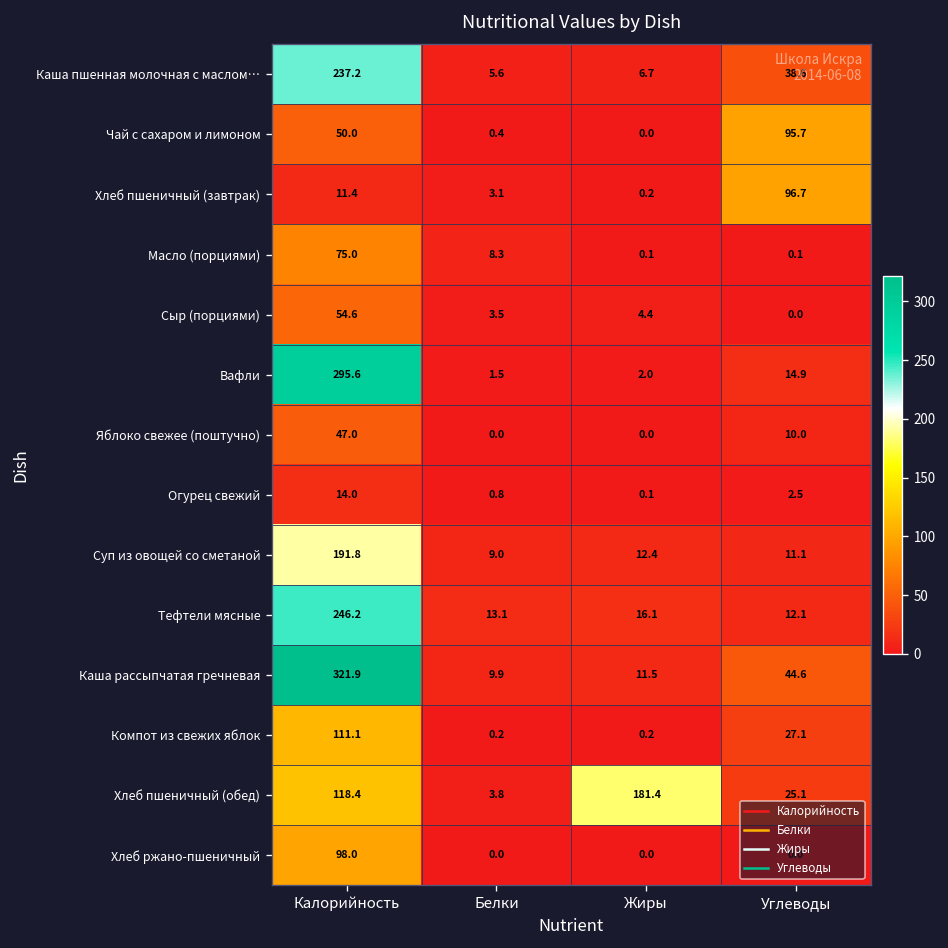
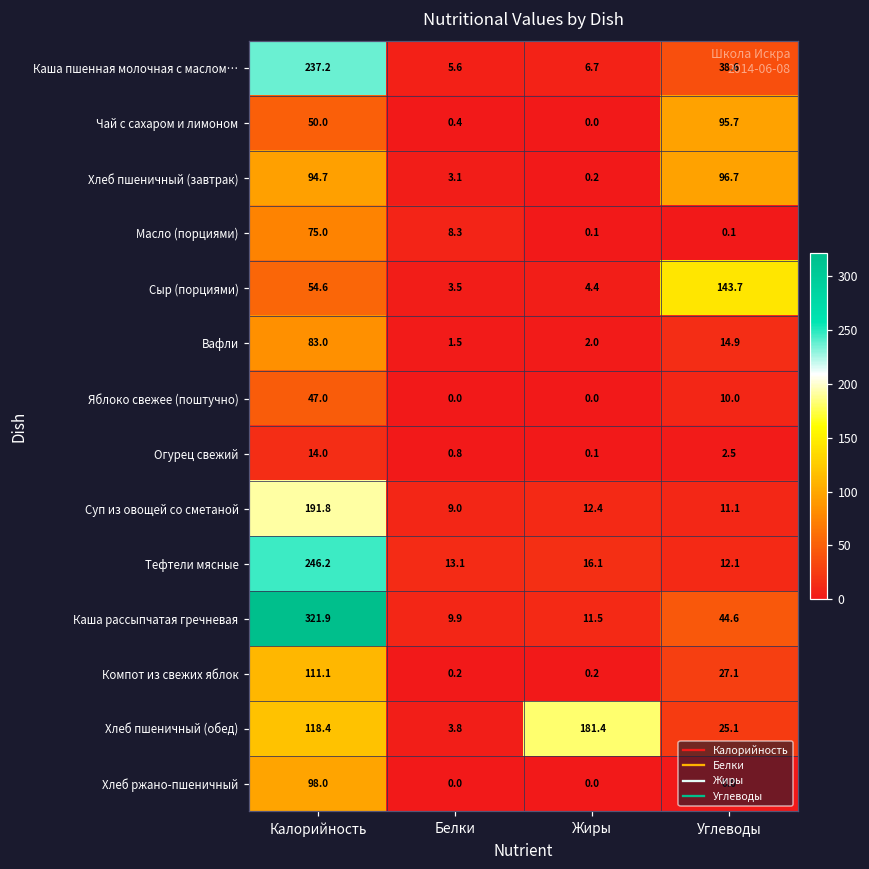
Хлеб пшеничный (завтрак), Калорийность: 11.4 -> 94.7
Сыр (порциями), Углеводы: 0.0 -> 143.7
Вафли, Калорийность: 295.6 -> 83.0
